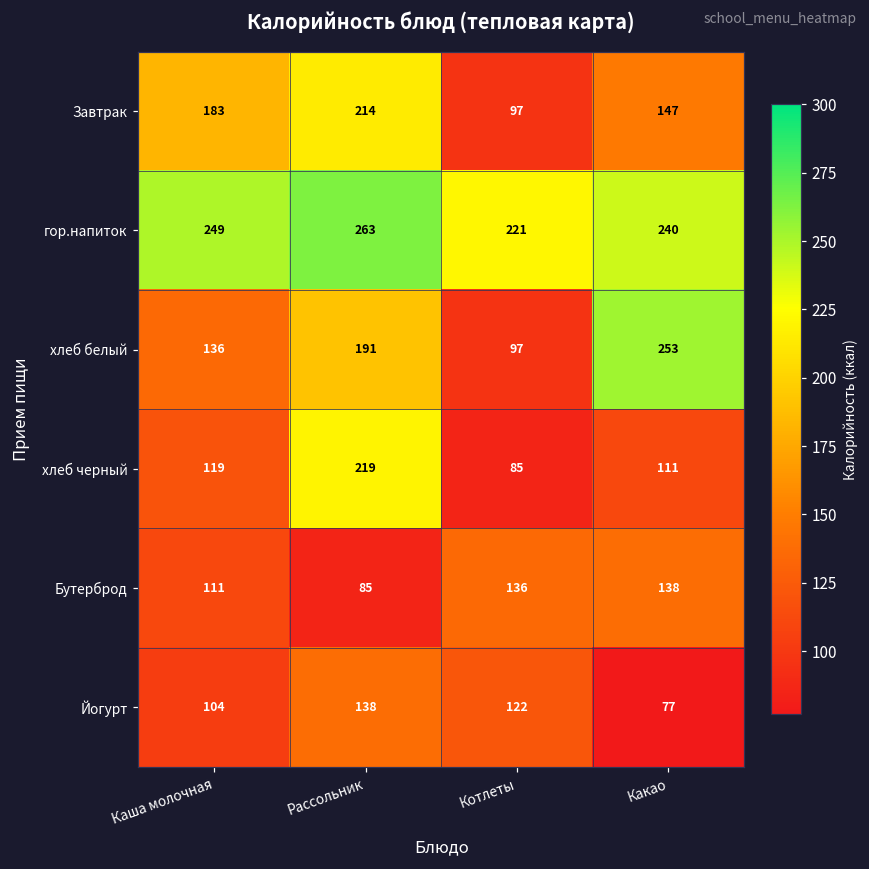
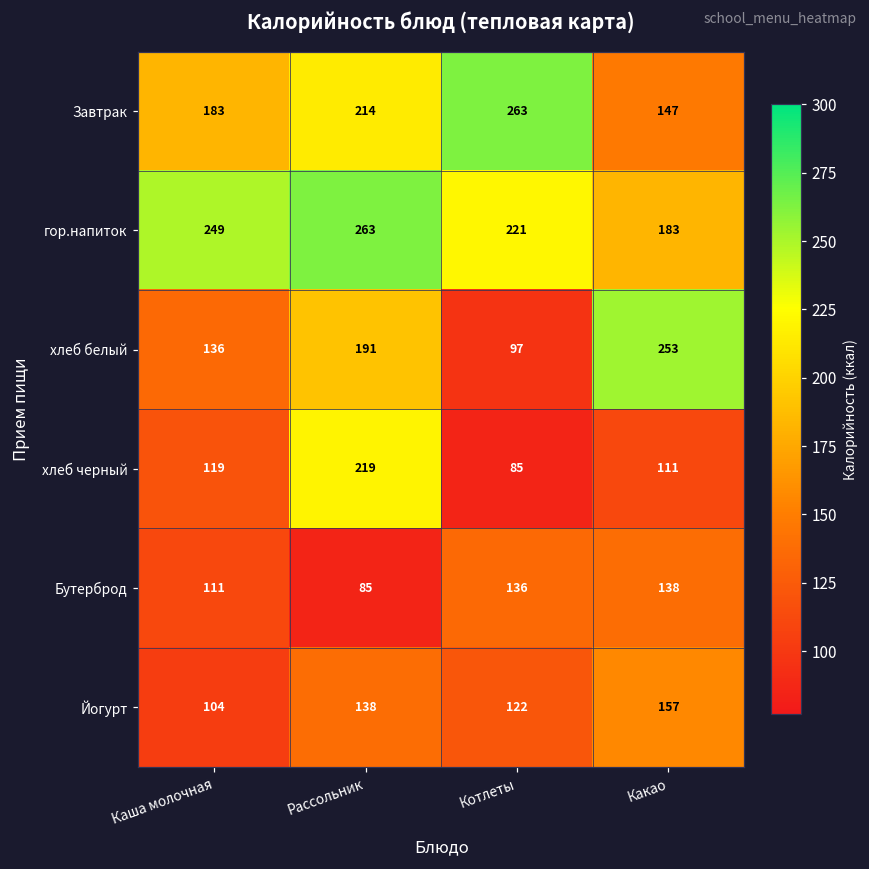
Завтрак, Котлеты: 97 -> 263
гор.напиток, Какао: 240 -> 183
Йогурт, Какао: 77 -> 157
